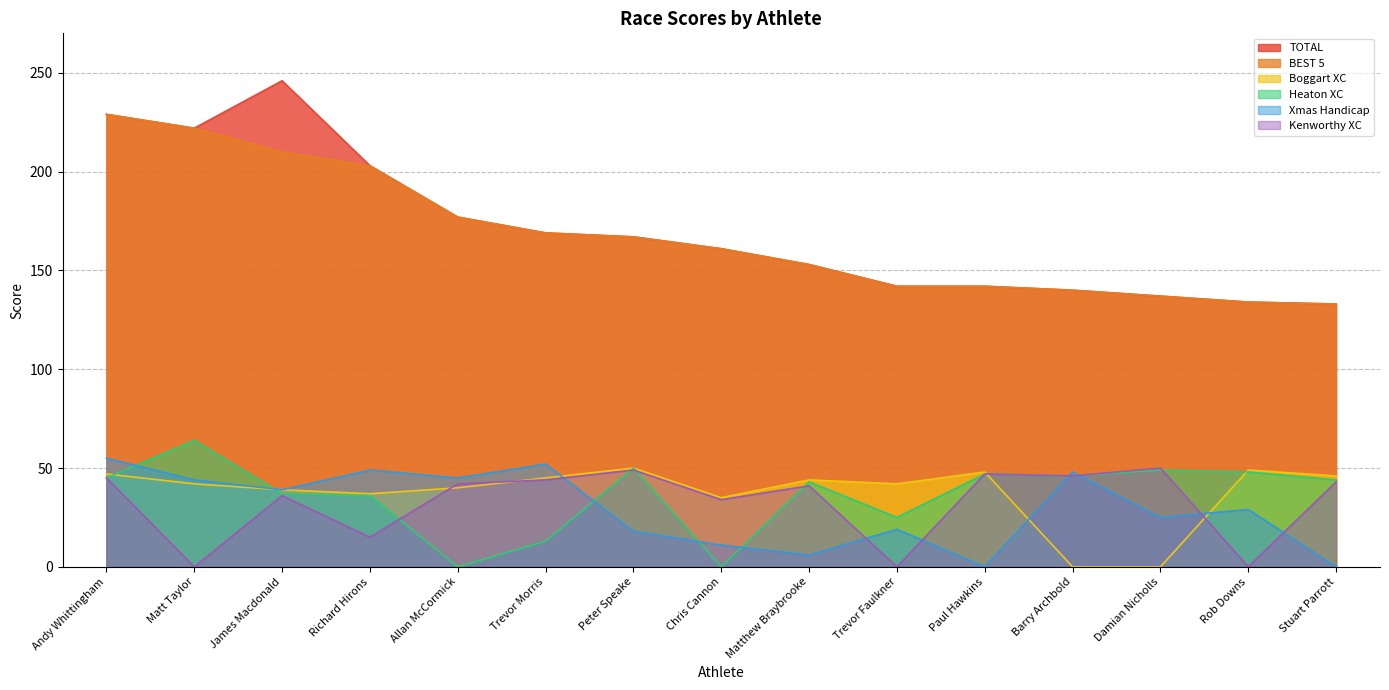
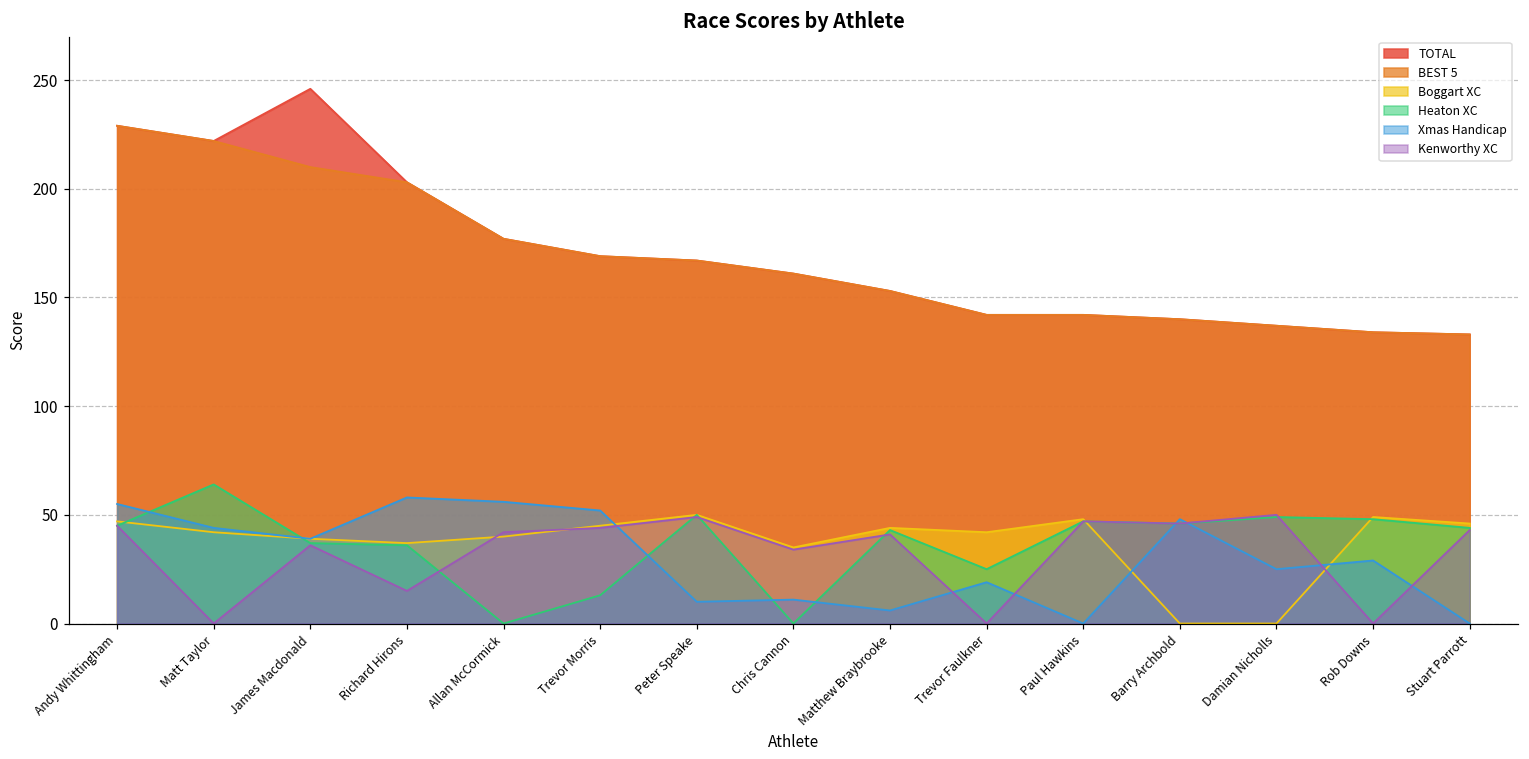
Xmas Handicap, Richard Hirons: 49 -> 58
Xmas Handicap, Allan McCormick: 45 -> 56
Xmas Handicap, Peter Speake: 18 -> 10
